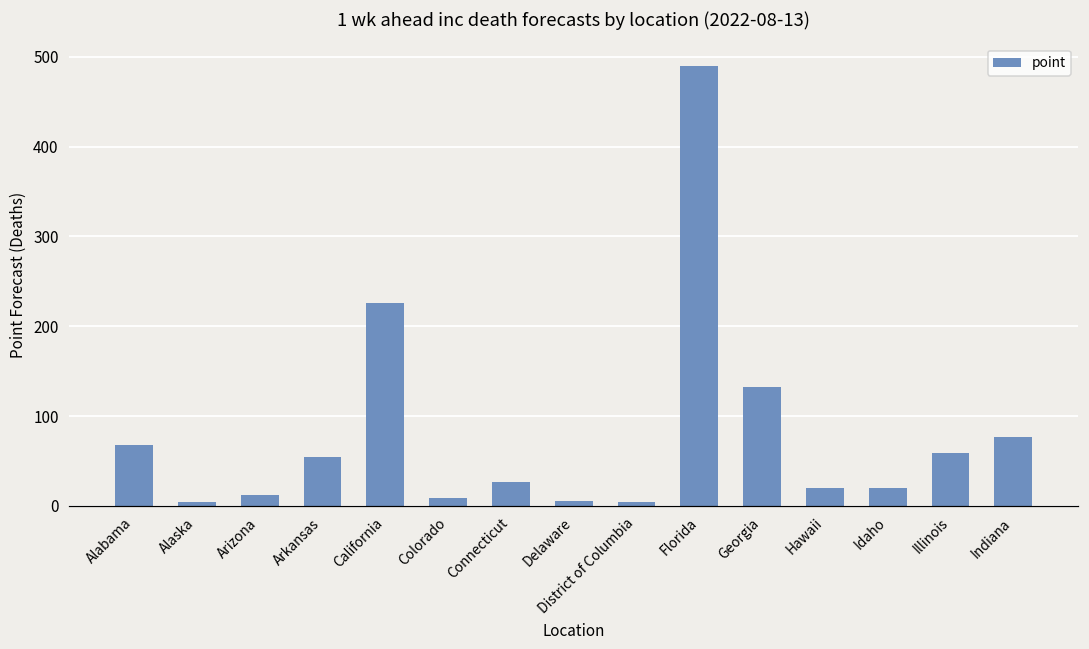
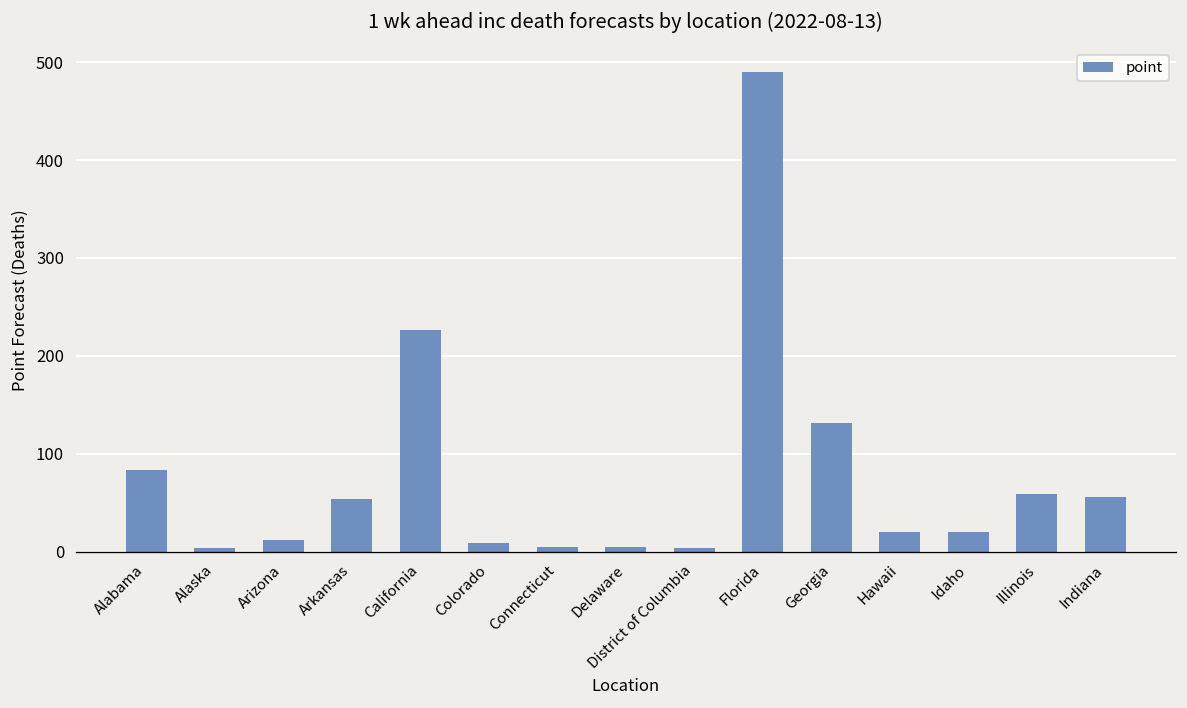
Alabama: 70 -> 80
Connecticut: 30 -> 10
Indiana: 80 -> 60
